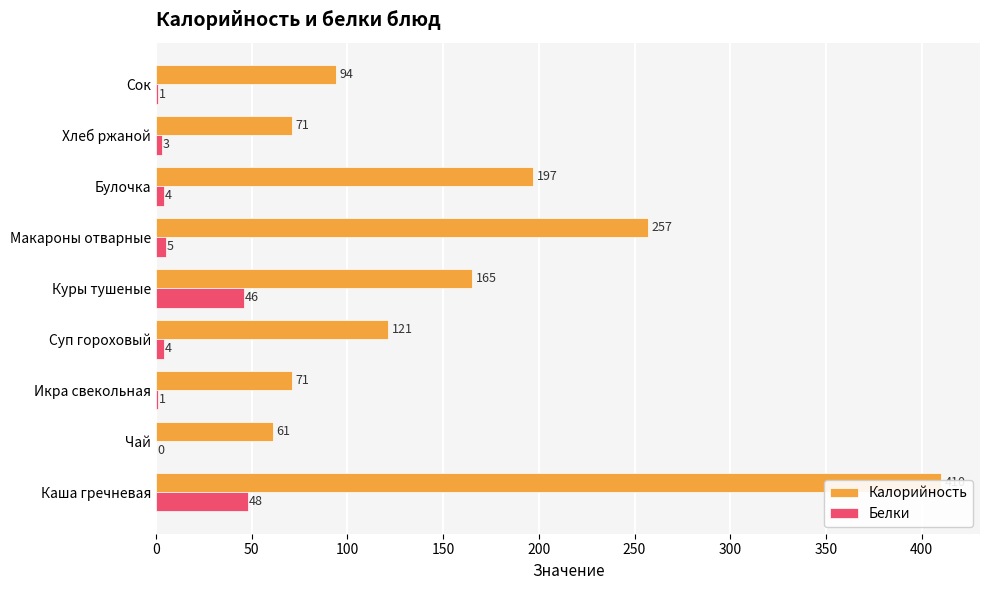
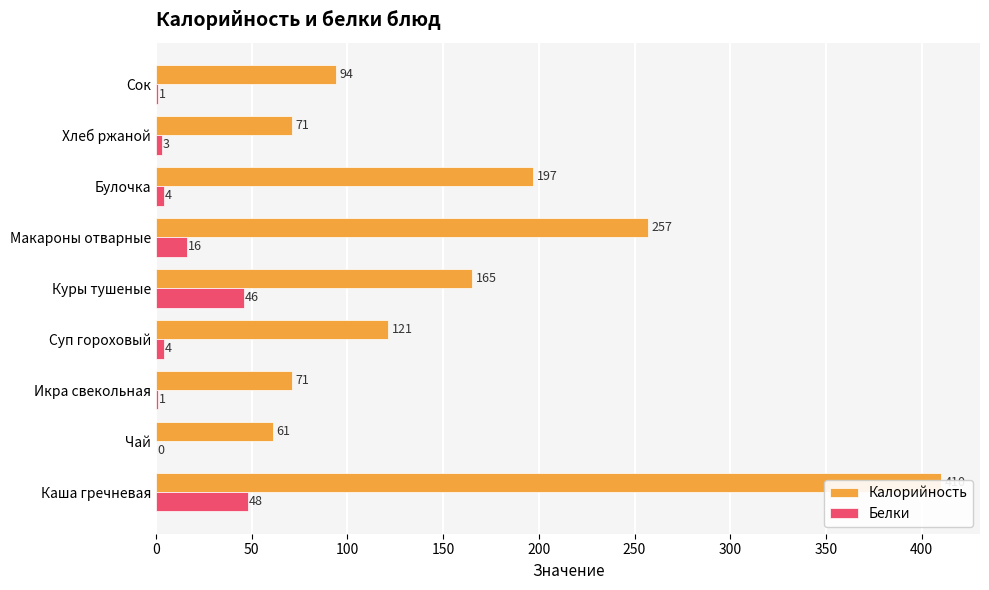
Белки, Макароны отварные: 5 -> 16
